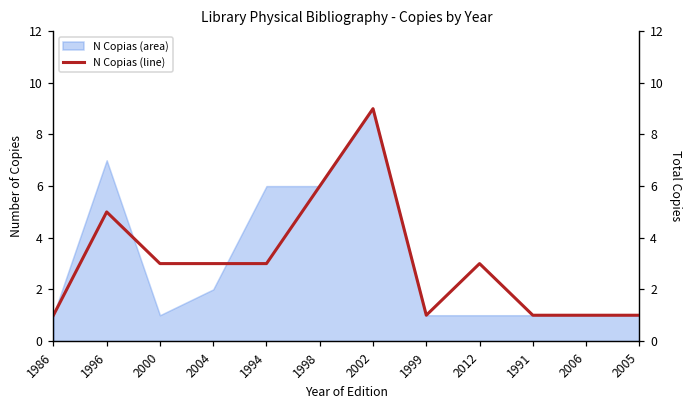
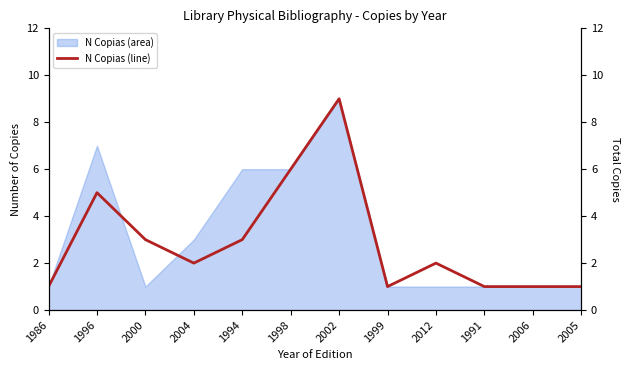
N Copias (area), 2004: 2 -> 3
N Copias (line), 2004: 3 -> 2
N Copias (line), 2012: 3 -> 2
